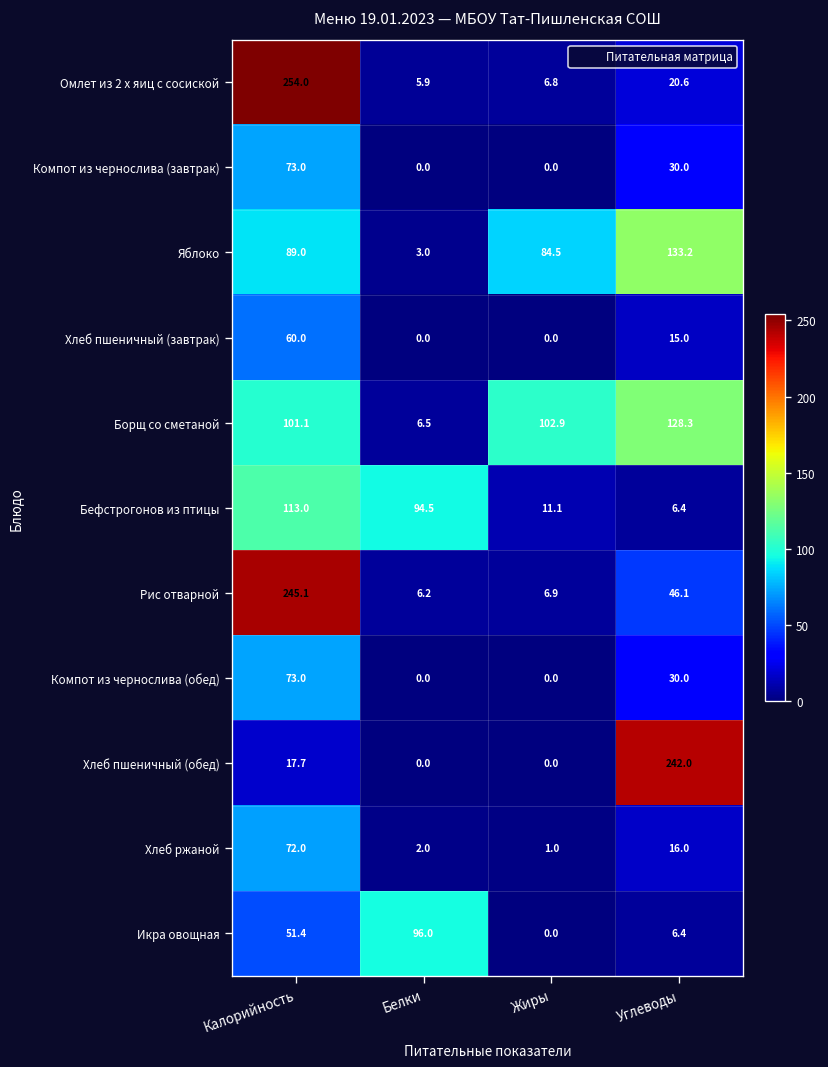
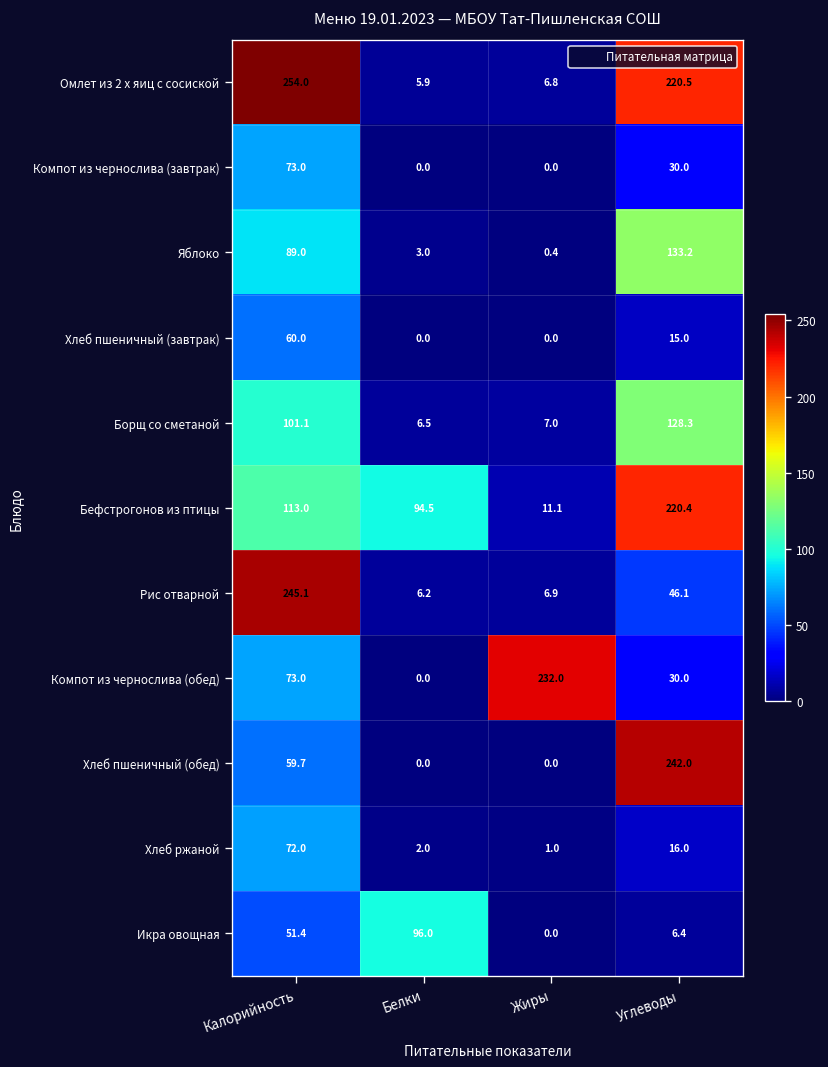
Омлет из 2 х яиц с сосиской, Углеводы: 20.6 -> 220.5
Яблоко, Жиры: 84.5 -> 0.4
Борщ со сметаной, Жиры: 102.9 -> 7.0
Бефстрогонов из птицы, Углеводы: 6.4 -> 220.4
Компот из чернослива (обед), Жиры: 0.0 -> 232.0
Хлеб пшеничный (обед), Калорийность: 17.7 -> 59.7
